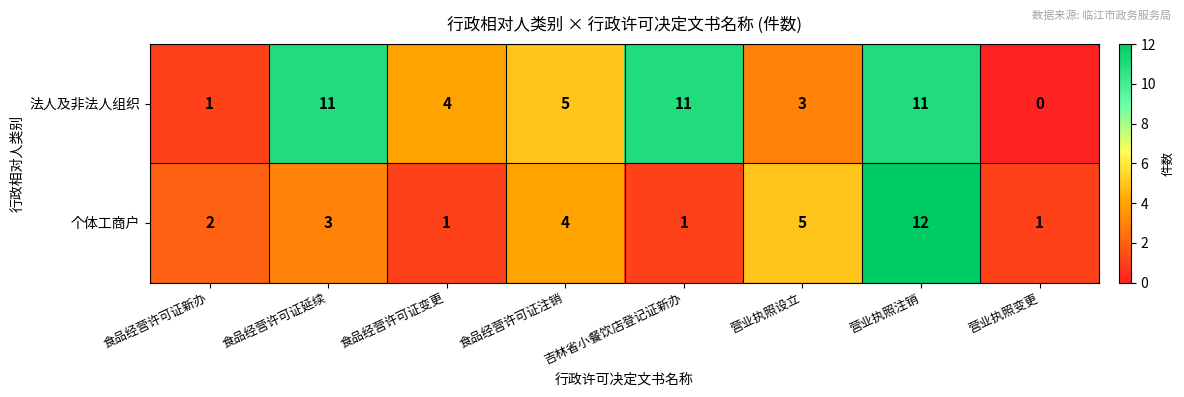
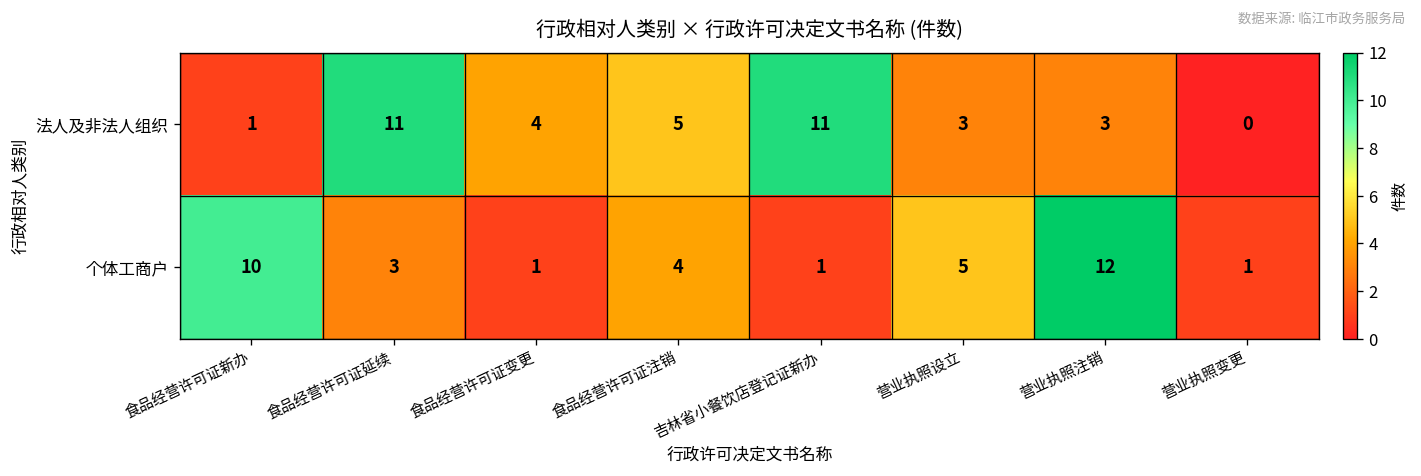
法人及非法人组织, 营业执照注销: 11 -> 3
个体工商户, 食品经营许可证新办: 2 -> 10
